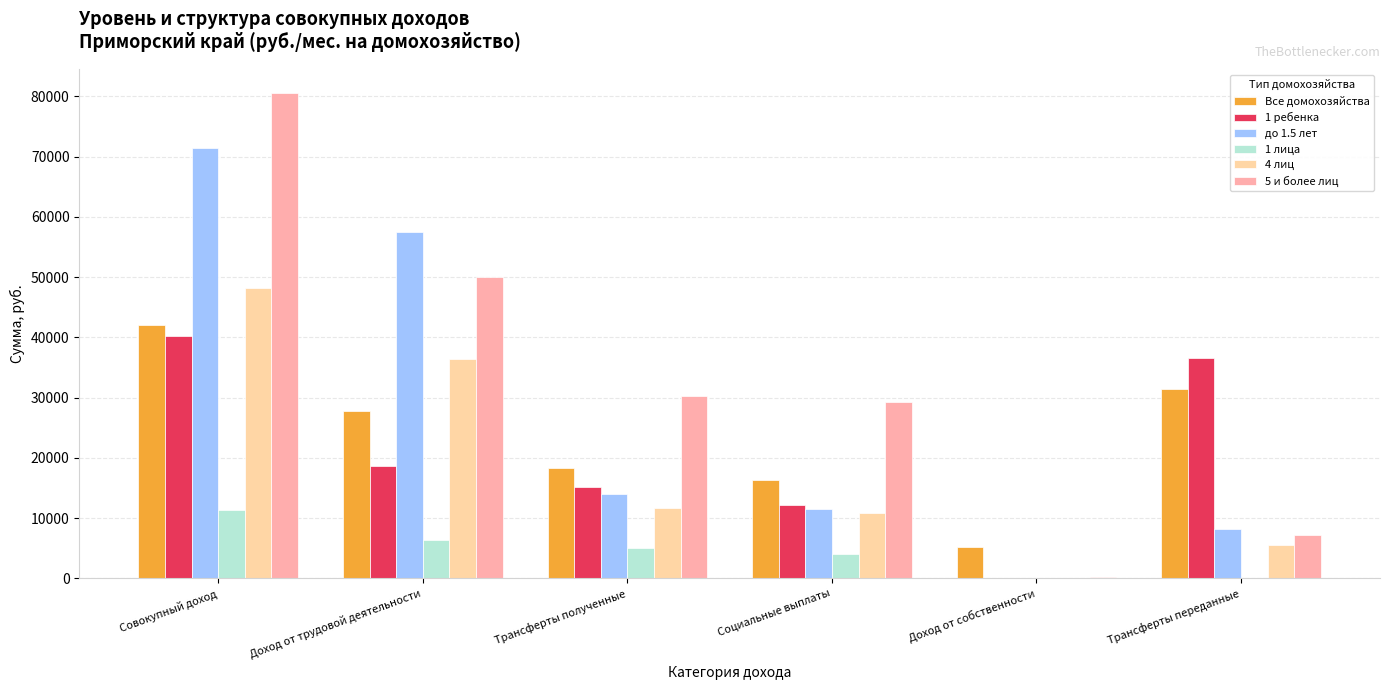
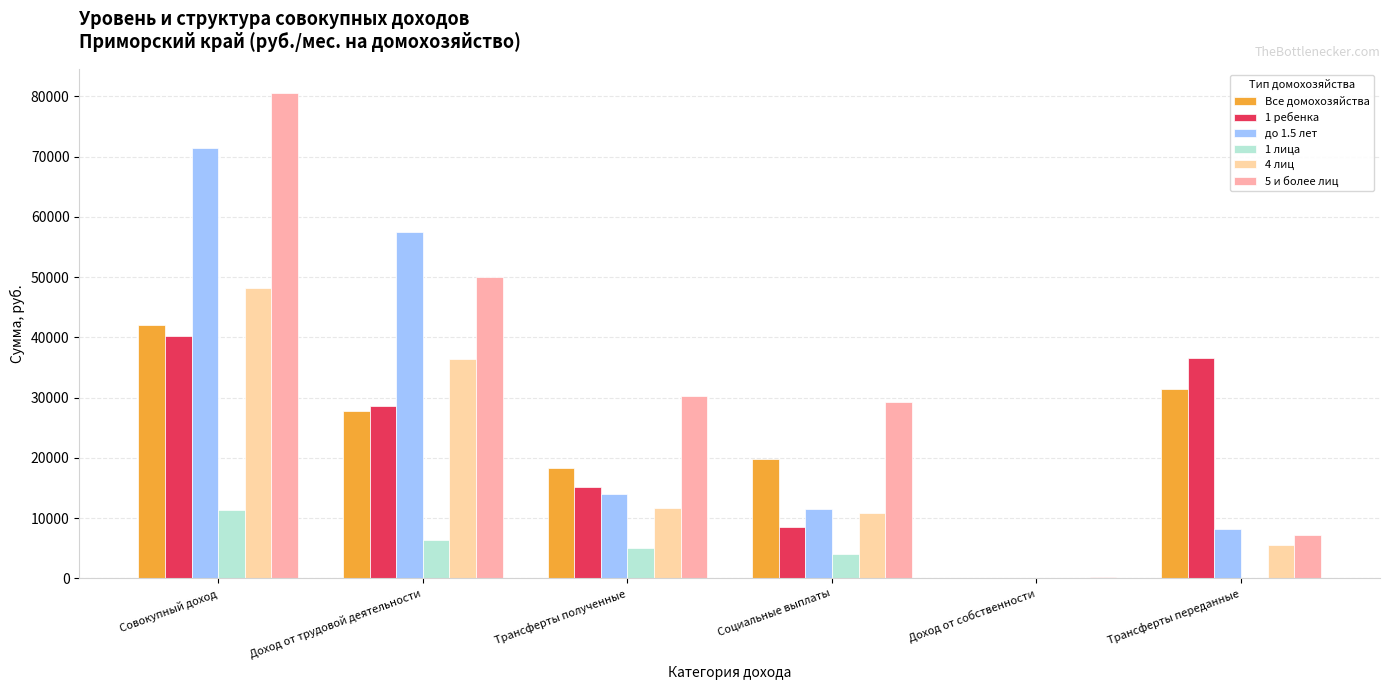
1 ребенка, Доход от трудовой деятельности: 19000 -> 29000
Все домохозяйства, Социальные выплаты: 16000 -> 20000
1 ребенка, Социальные выплаты: 12000 -> 9000
Все домохозяйства, Доход от собственности: 5000 -> 0
